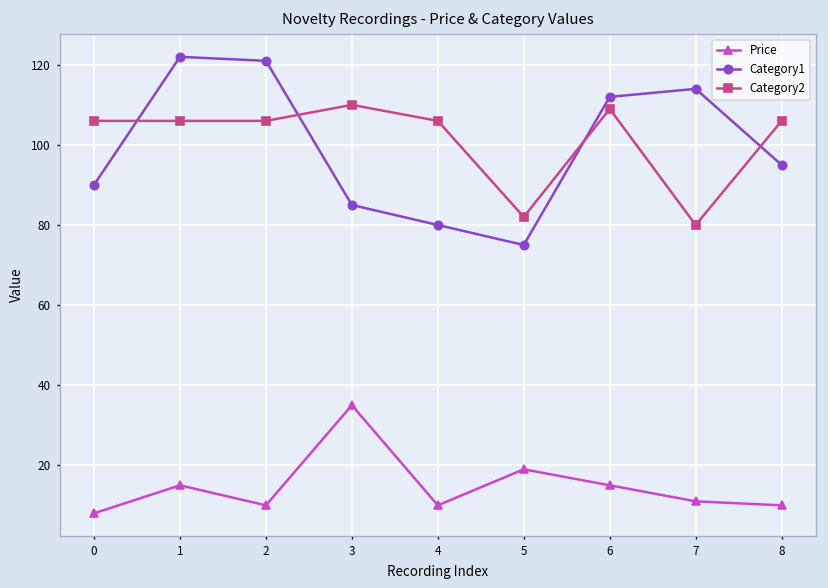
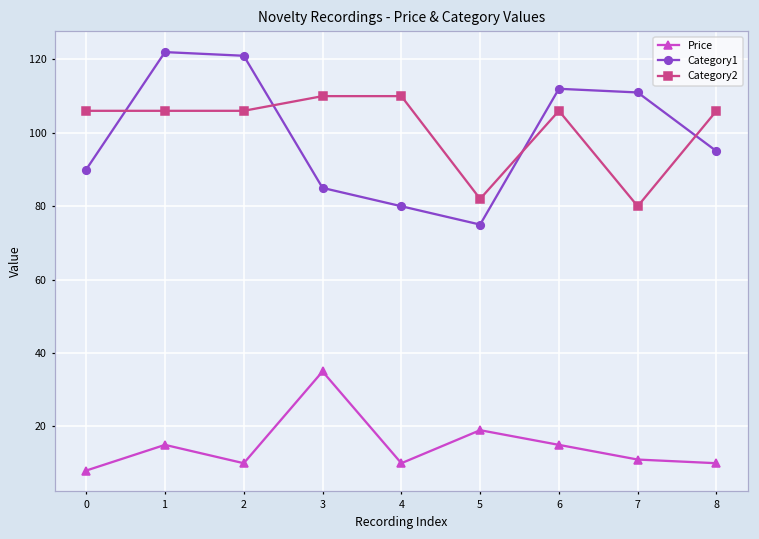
Category2, 4: 106 -> 110
Category2, 6: 109 -> 106
Category1, 7: 114 -> 111
